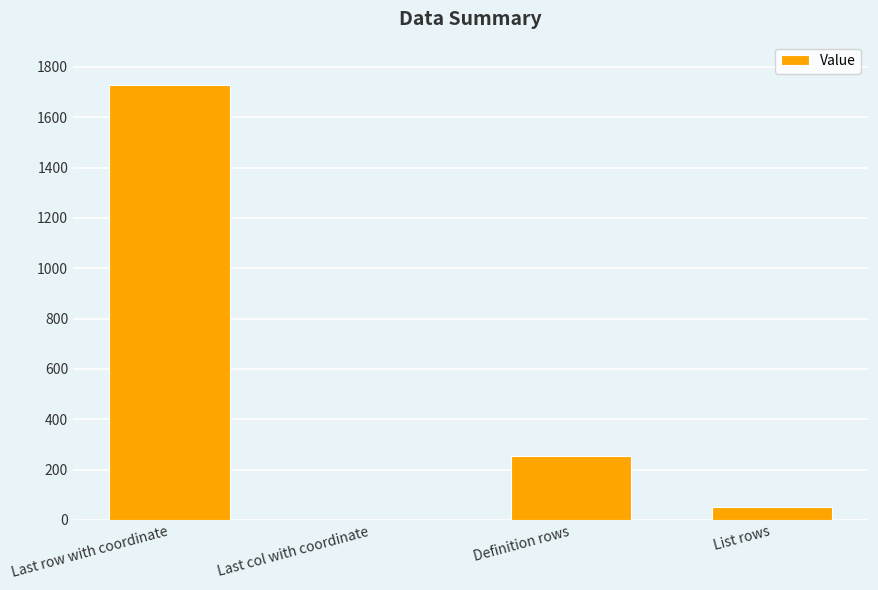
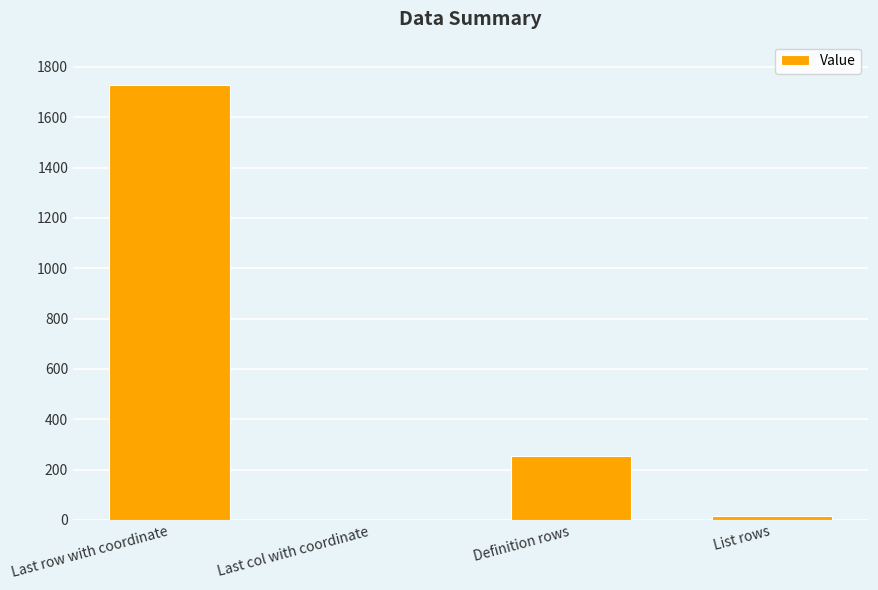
List rows: 50 -> 20
